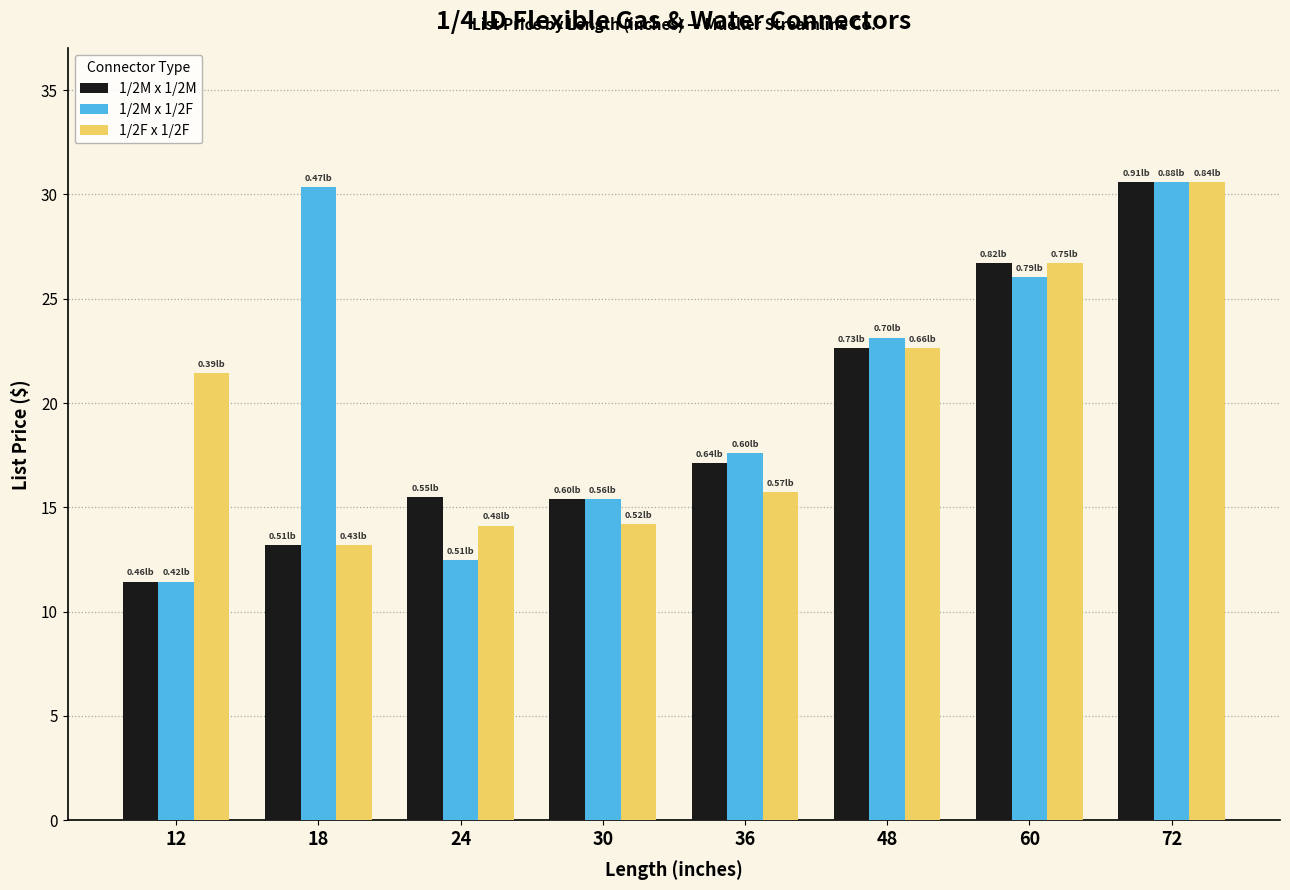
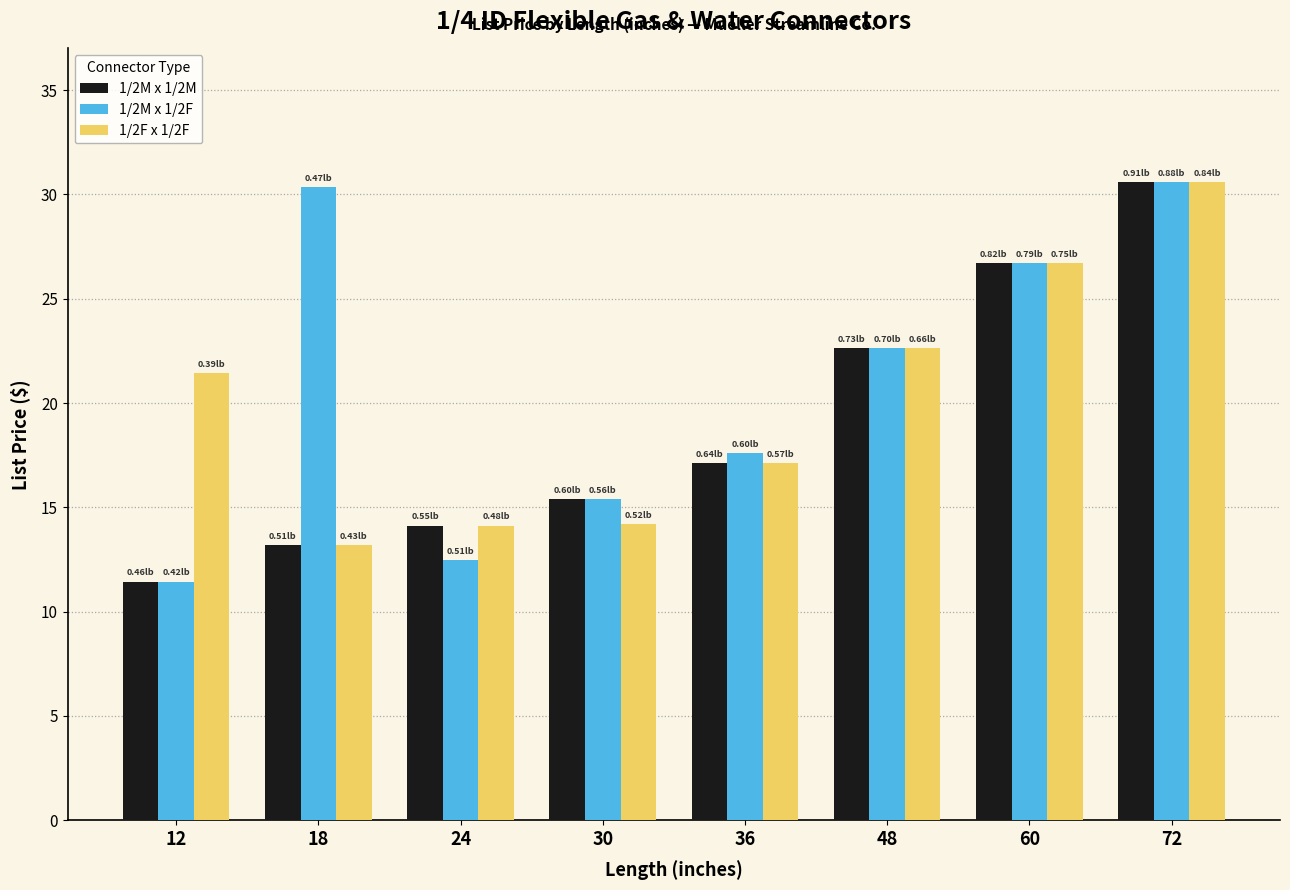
1/2M x 1/2M, 24: 15.5 -> 14.1
1/2F x 1/2F, 36: 15.8 -> 17.1
1/2M x 1/2F, 48: 23.1 -> 22.6
1/2M x 1/2F, 60: 26.0 -> 26.7
